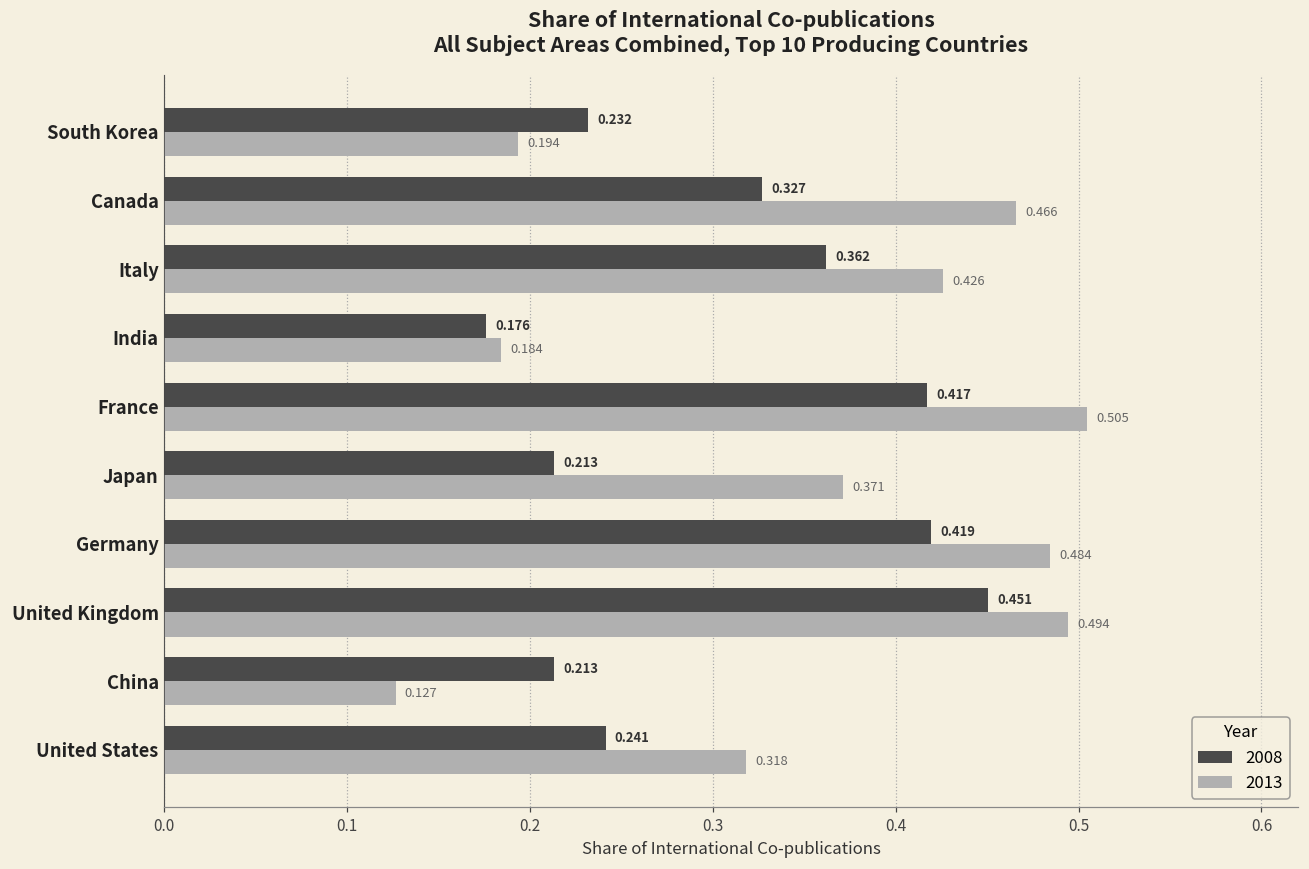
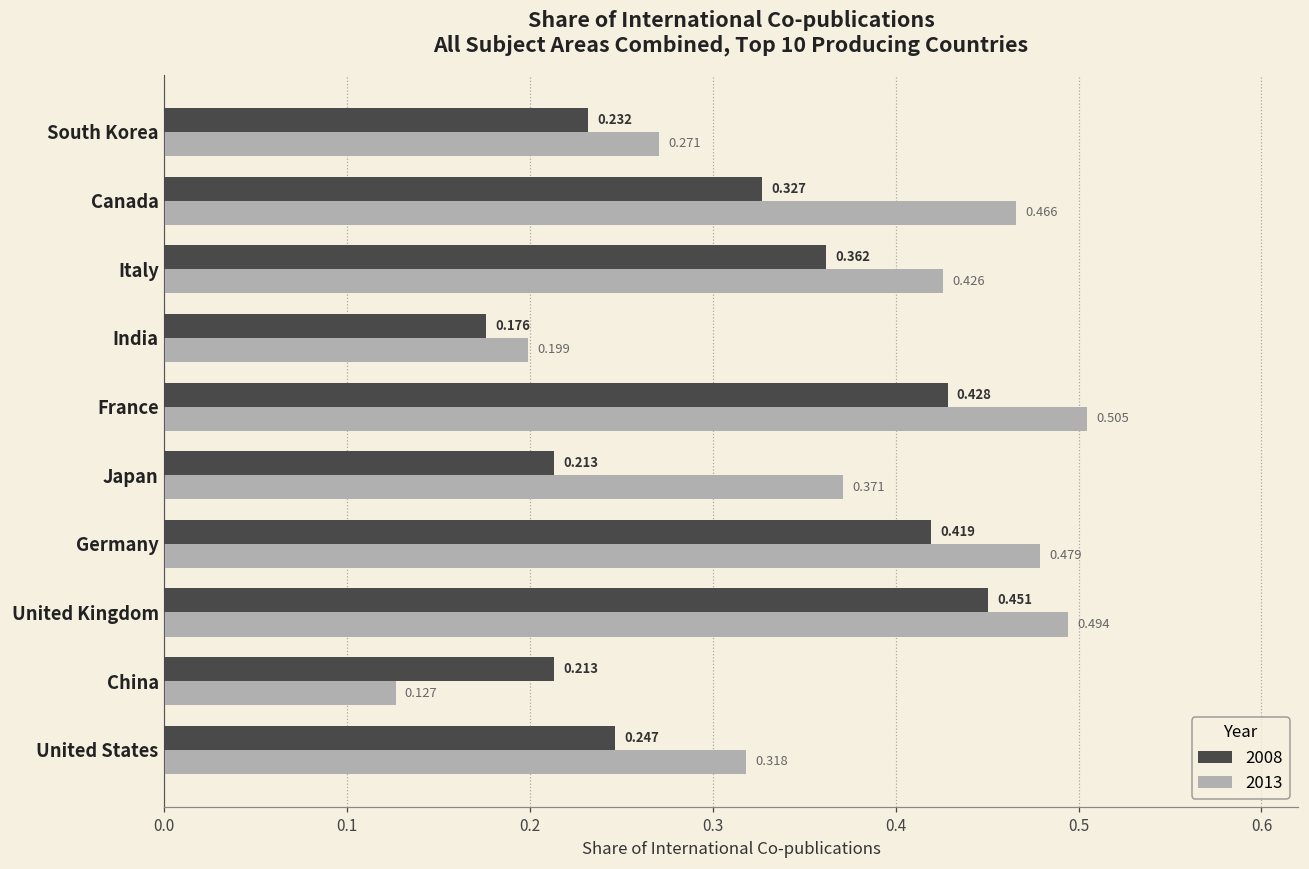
2013, South Korea: 0.194 -> 0.271
2013, India: 0.184 -> 0.199
2008, France: 0.417 -> 0.428
2013, Germany: 0.484 -> 0.479
2008, United States: 0.241 -> 0.247
